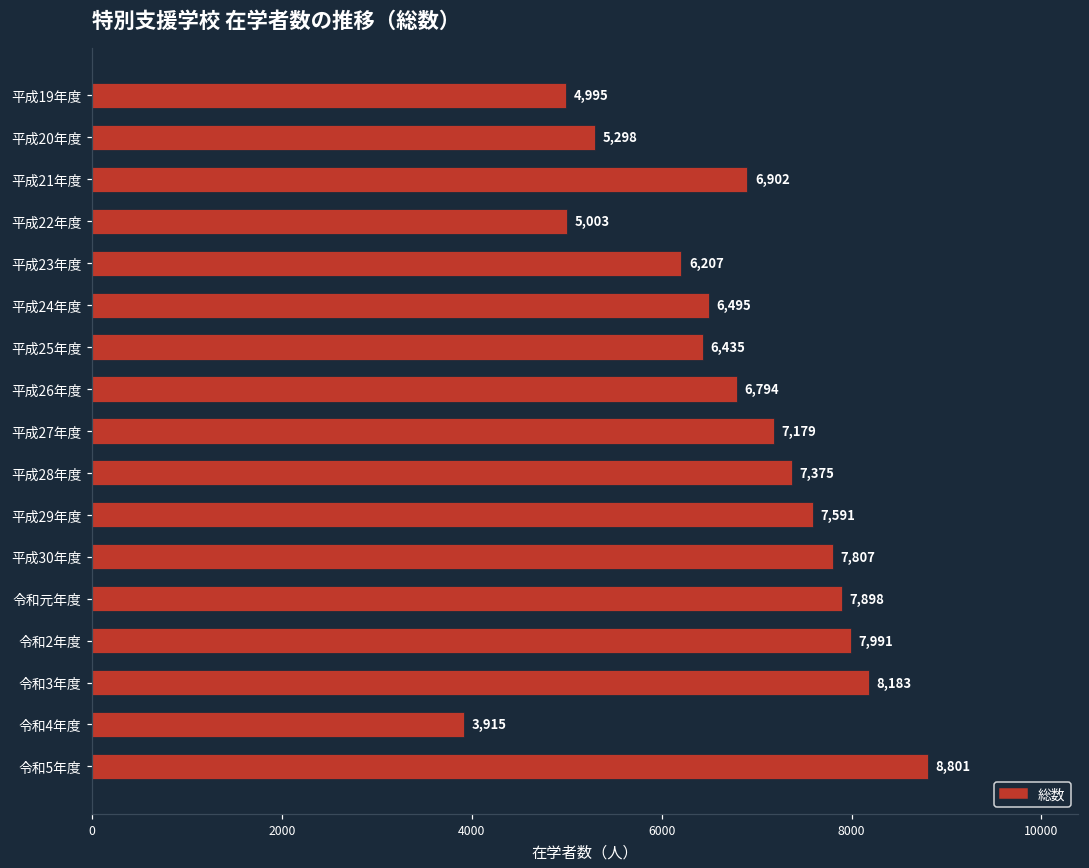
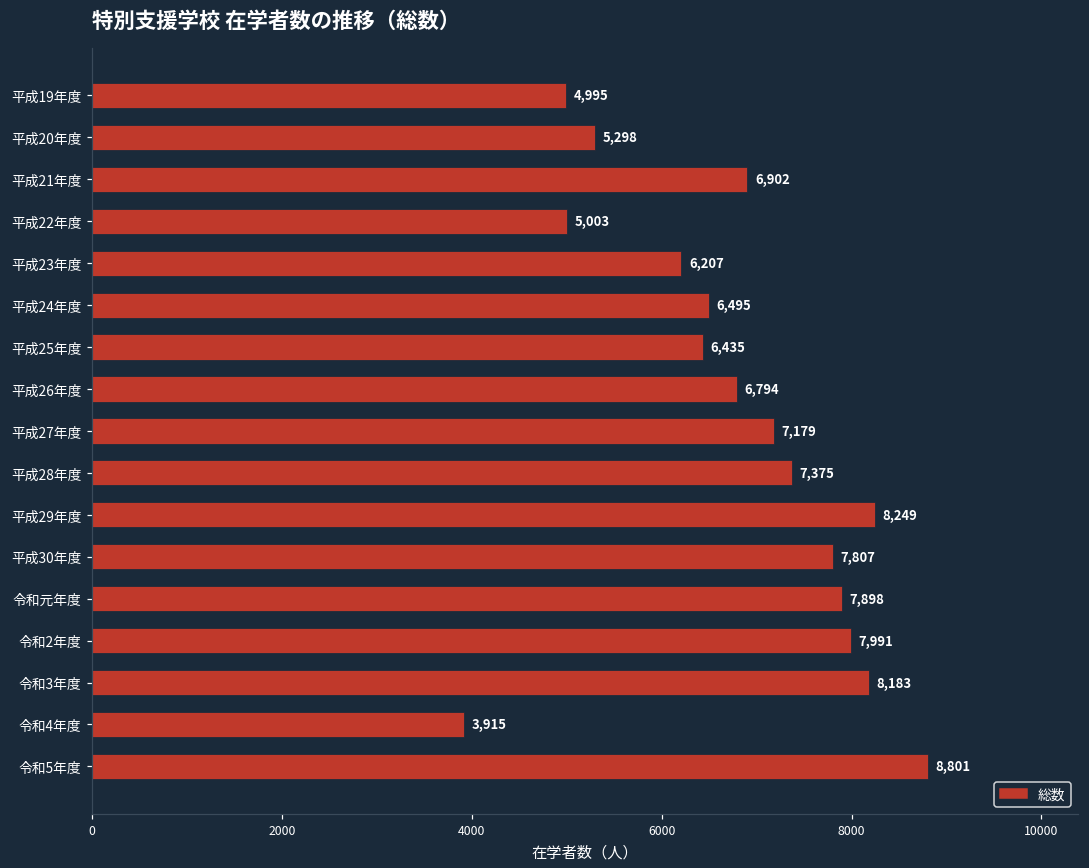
平成29年度: 7,591 -> 8,249
